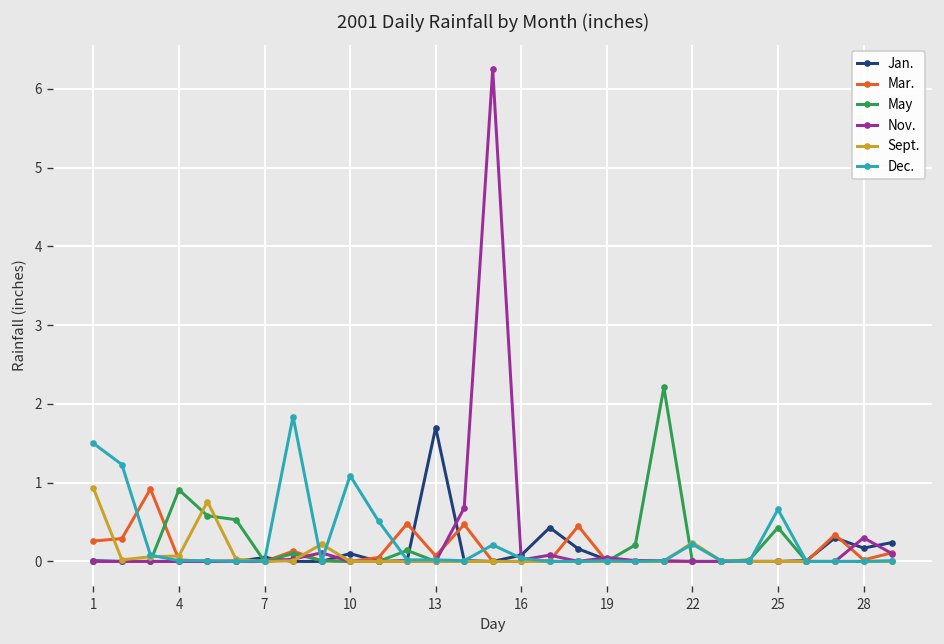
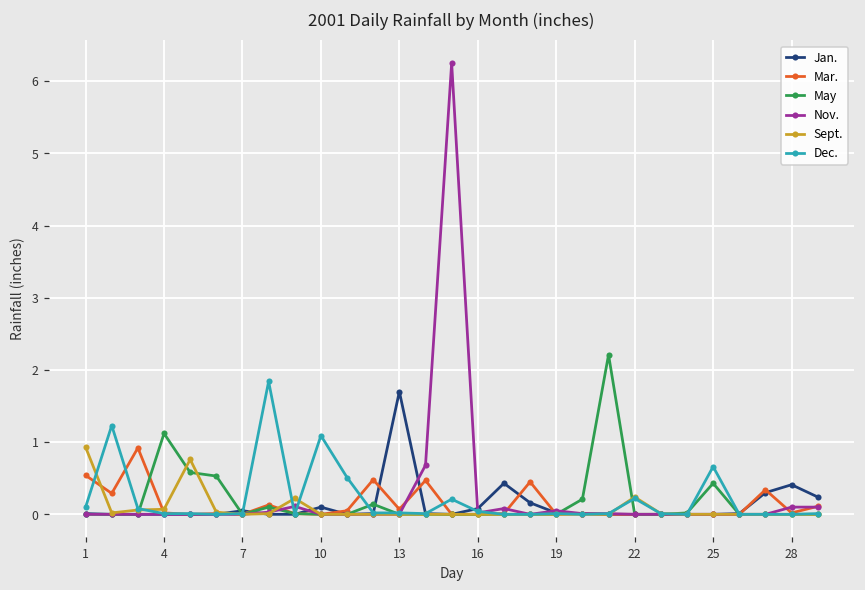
Mar., 1: 0.3 -> 0.5
Dec., 1: 1.5 -> 0.1
May, 4: 0.9 -> 1.1
Jan., 28: 0.2 -> 0.4
Nov., 28: 0.3 -> 0.1
